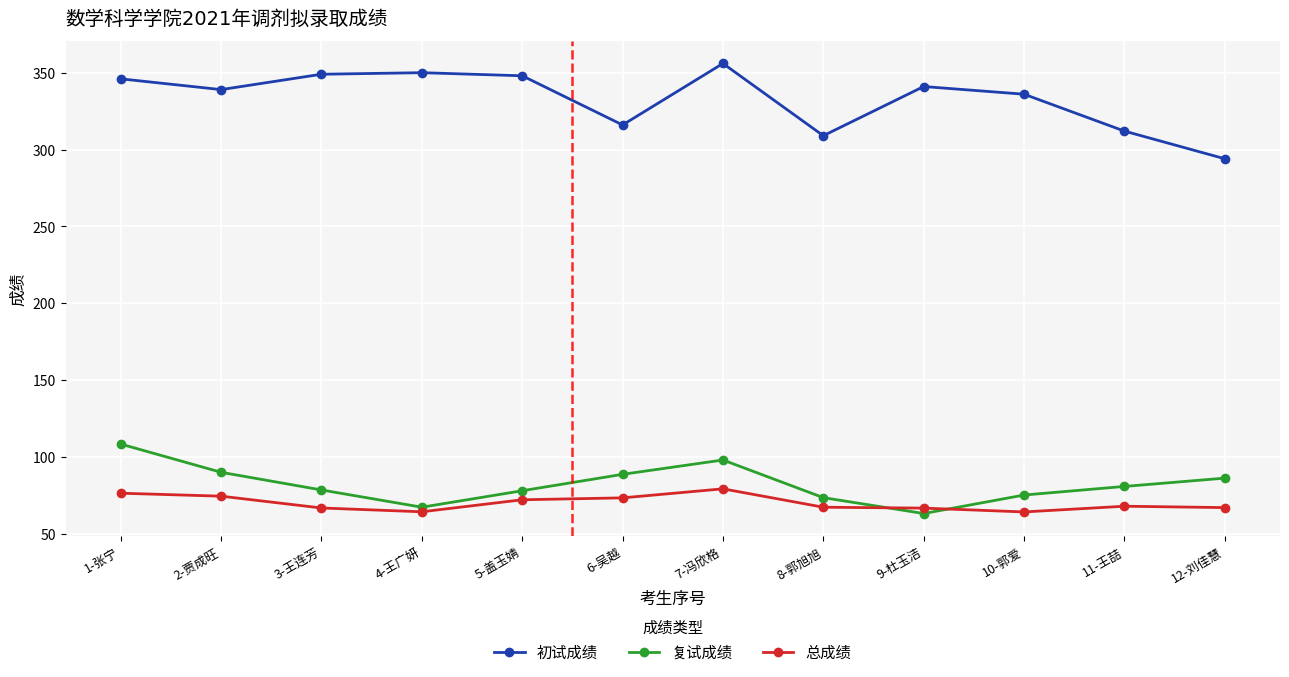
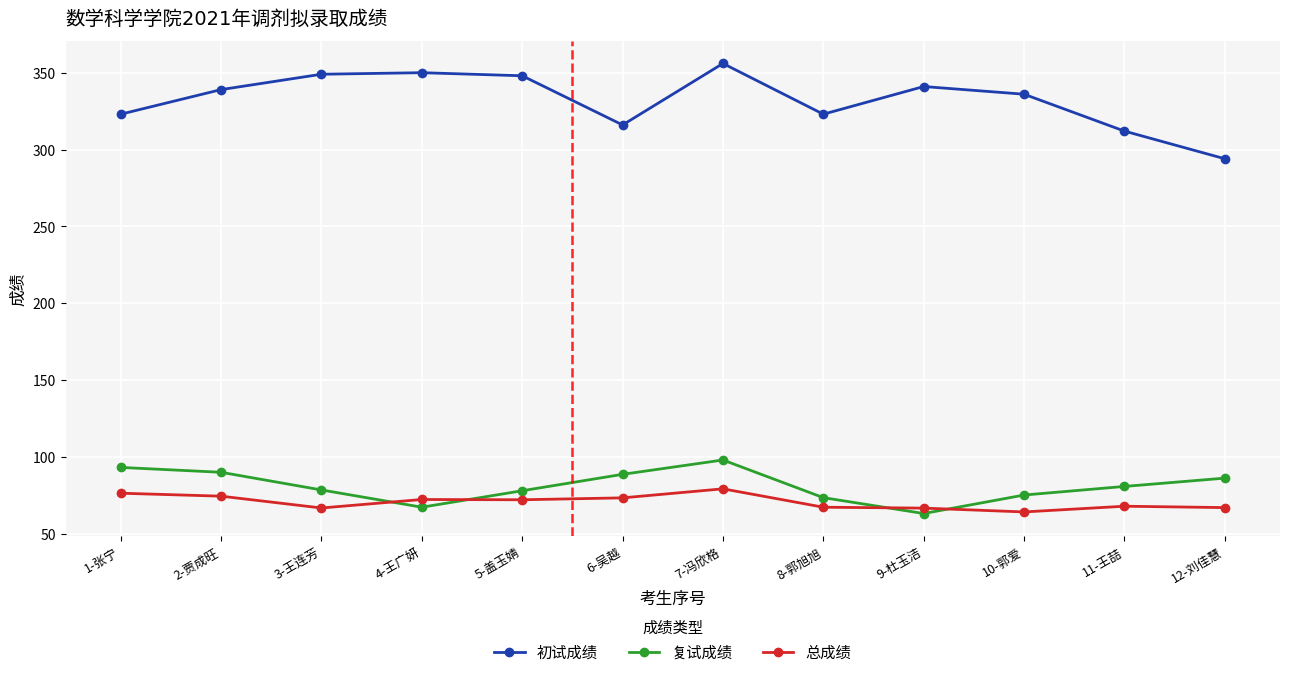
初试成绩, 1-张宁: 346 -> 323
复试成绩, 1-张宁: 108 -> 93
总成绩, 4-王广妍: 64 -> 72
初试成绩, 8-郭旭旭: 309 -> 323
